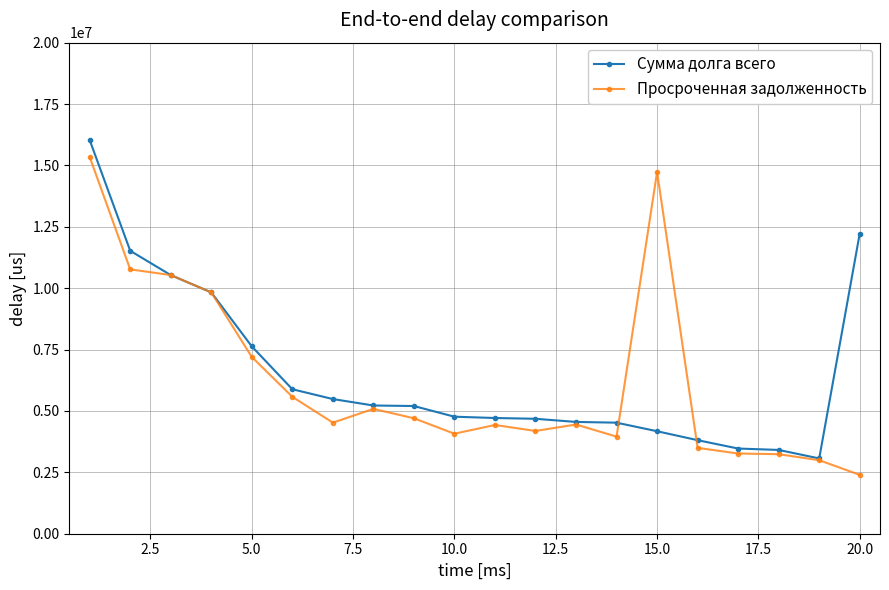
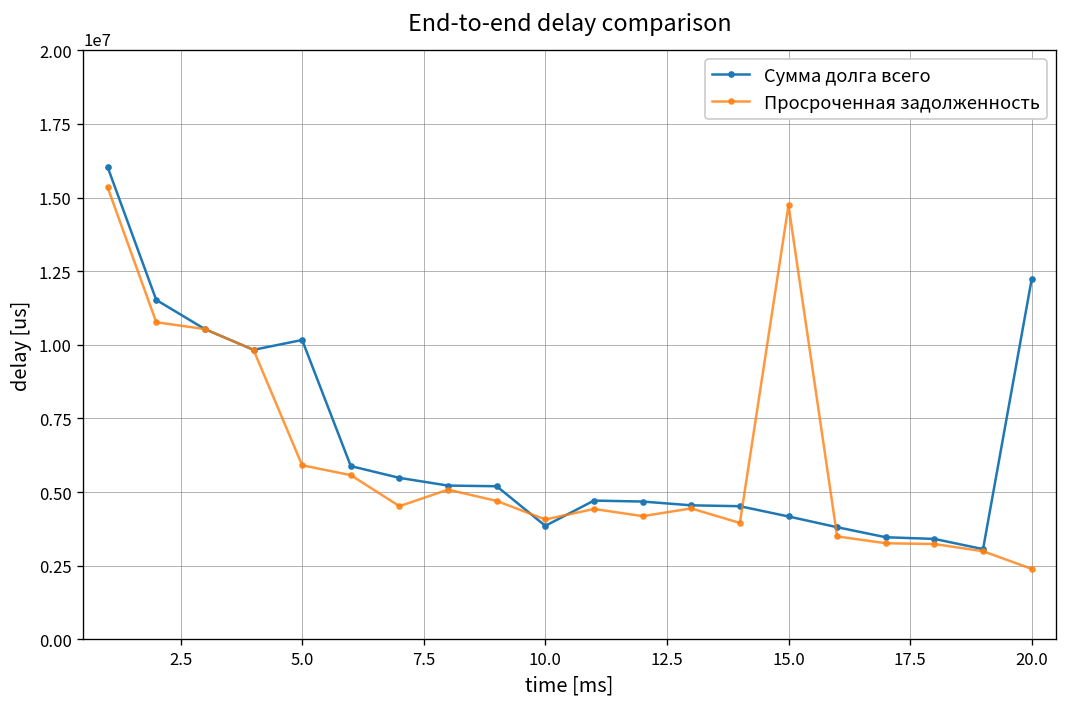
Сумма долга всего, 5.0: 7600000 -> 10200000
Просроченная задолженность, 5.0: 7200000 -> 5900000
Сумма долга всего, 10.0: 4800000 -> 3900000
